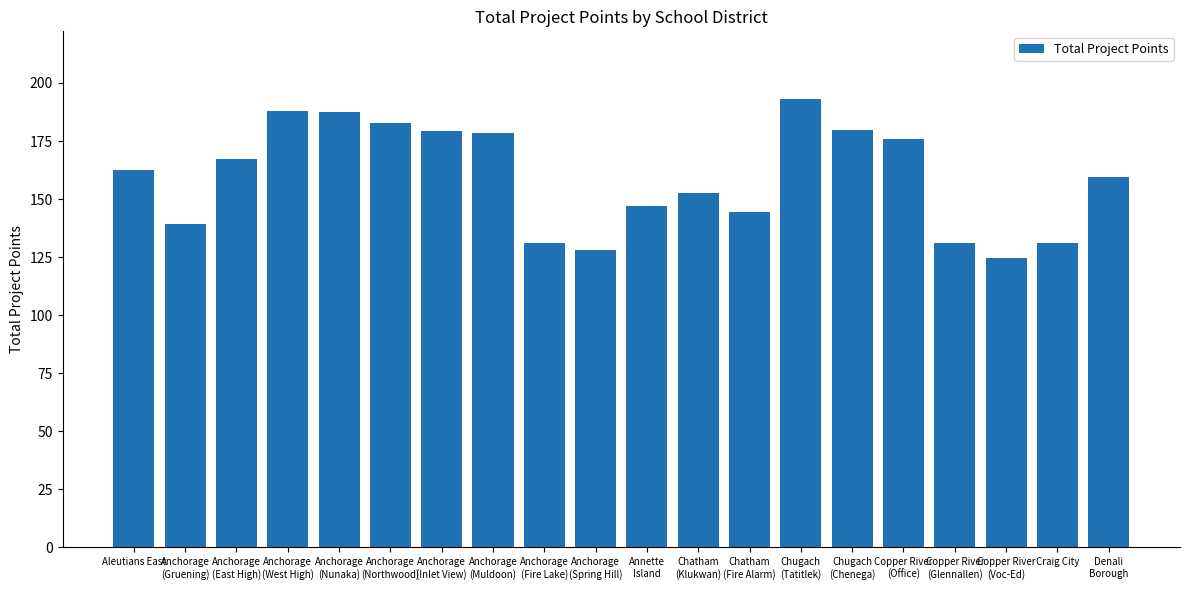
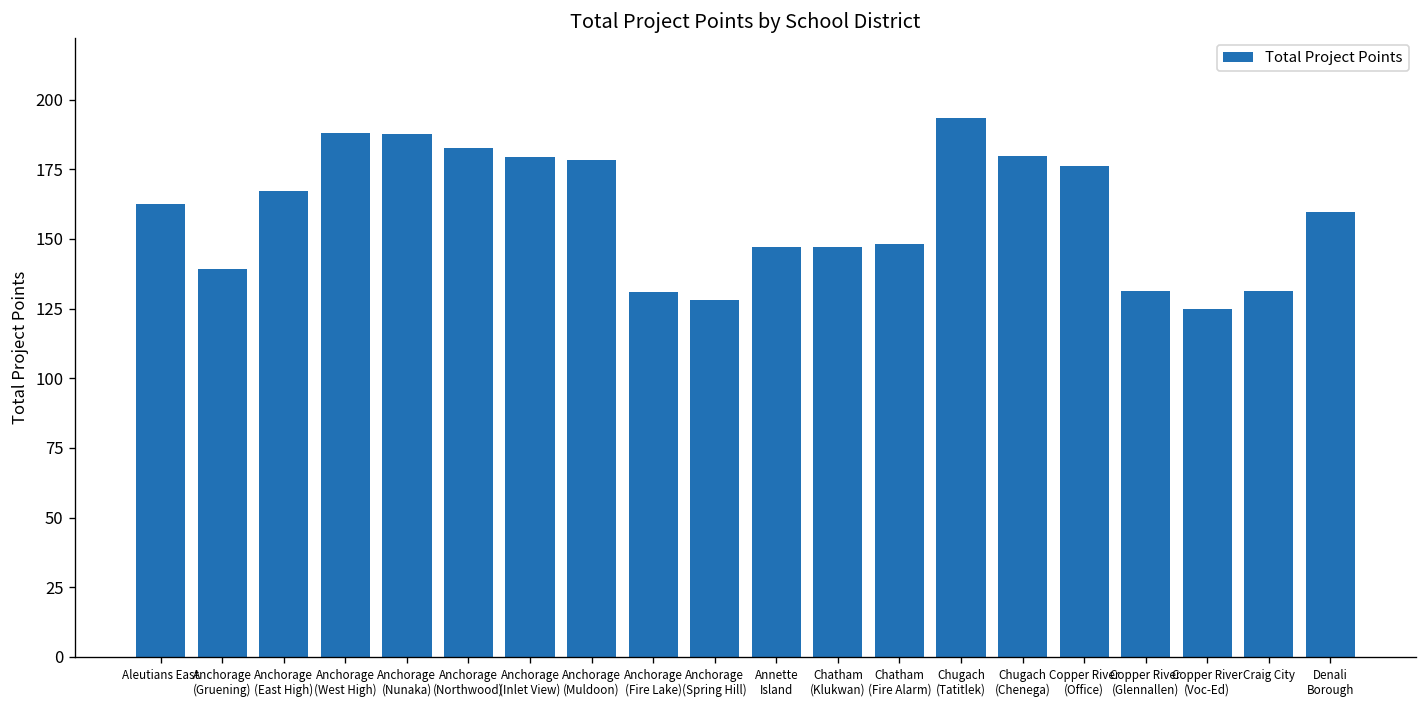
Chatham (Klukwan): 153 -> 147
Chatham (Fire Alarm): 144 -> 148
